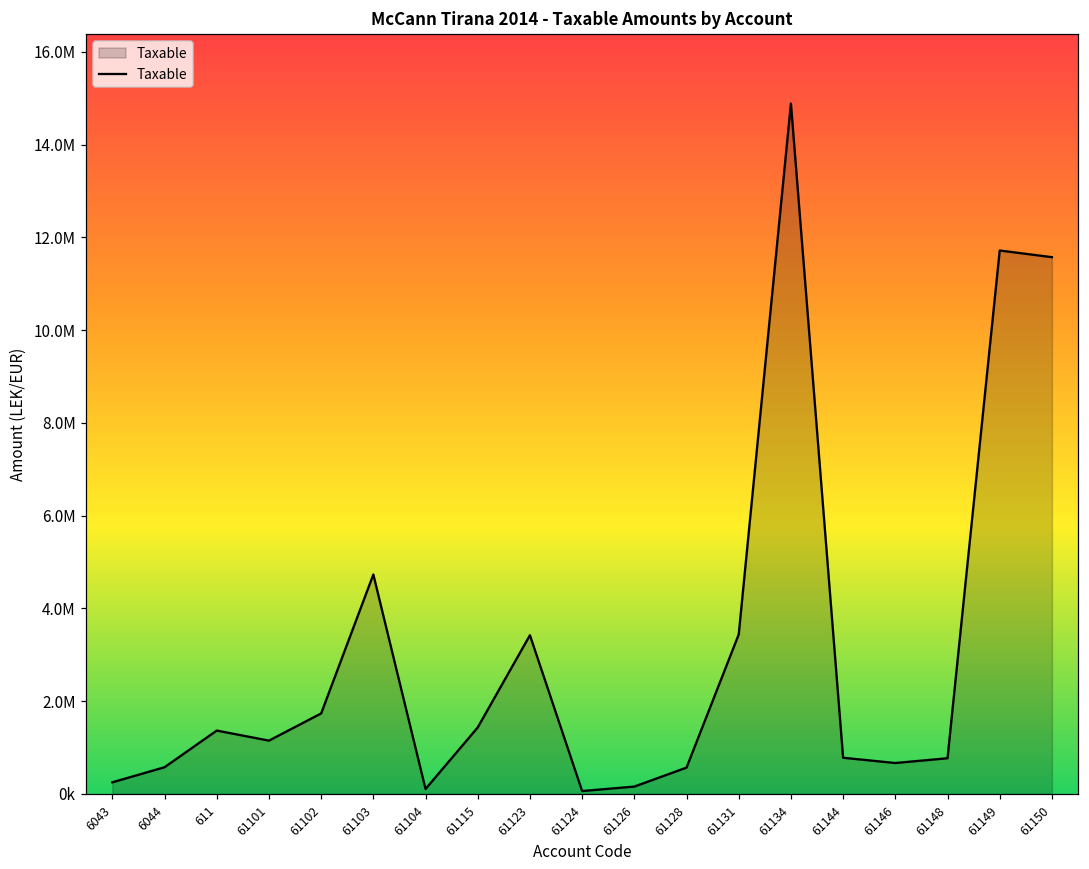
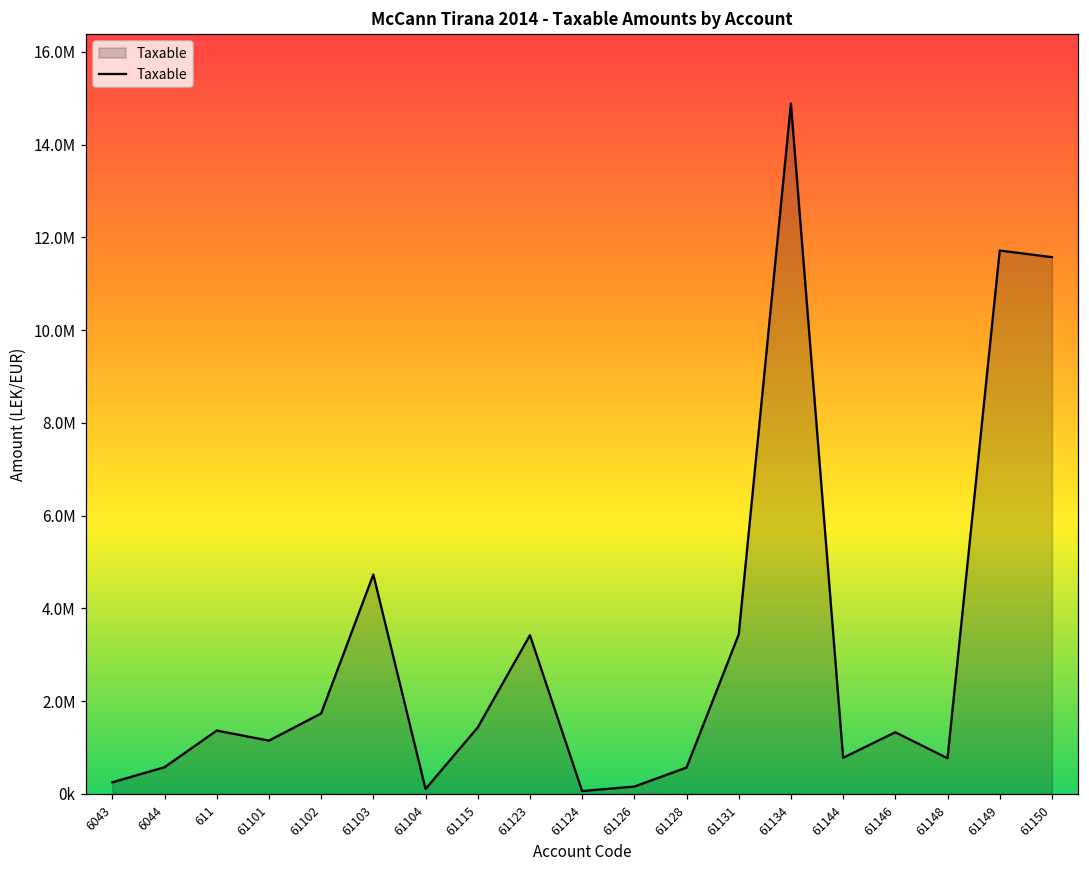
61146: 700000 -> 1300000
